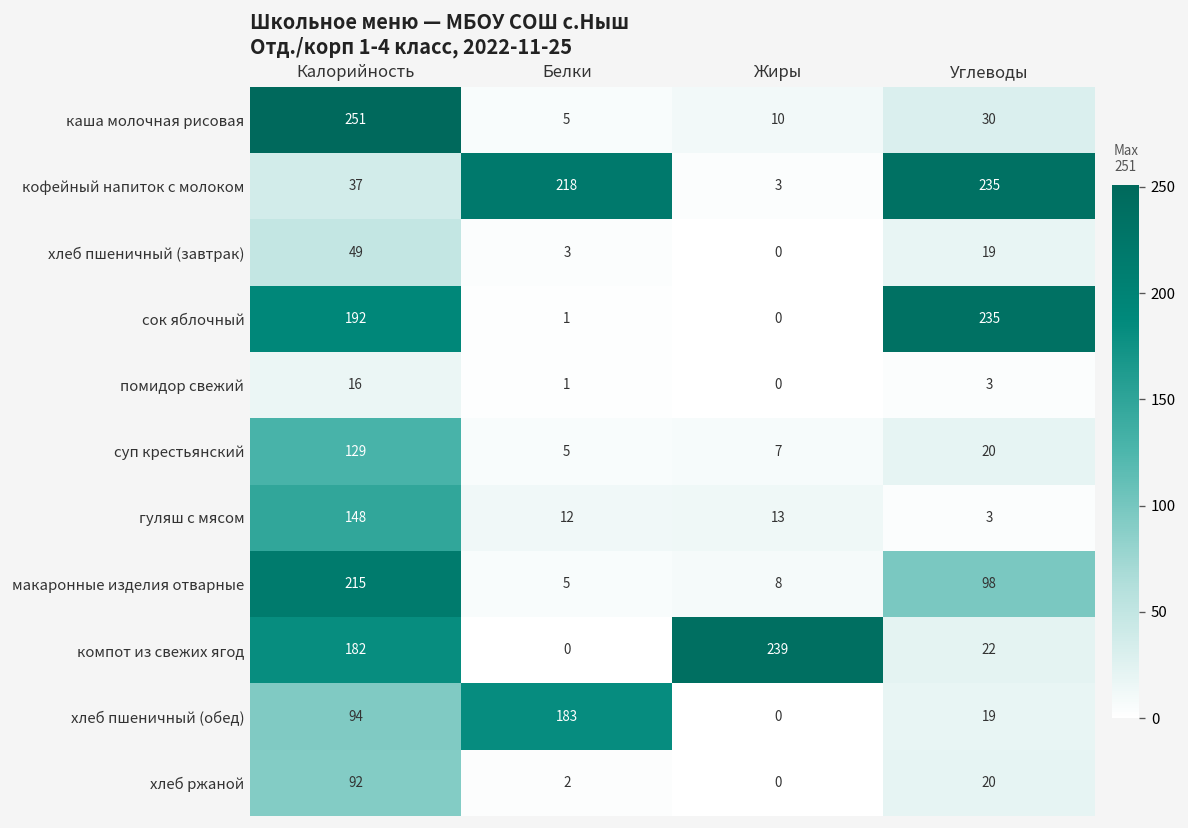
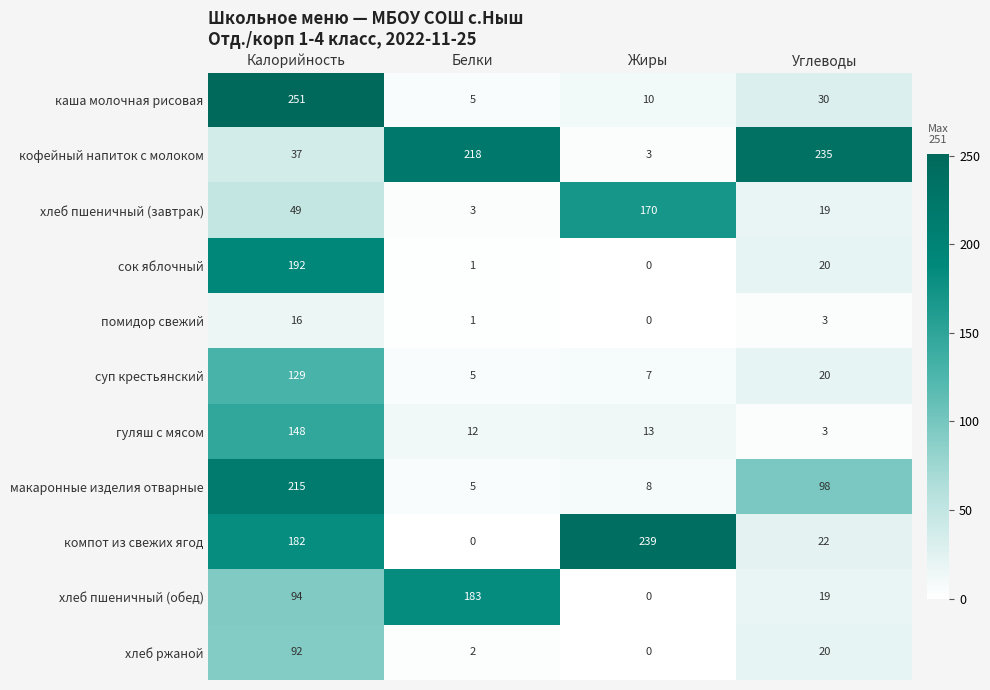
хлеб пшеничный (завтрак), Жиры: 0 -> 170
сок яблочный, Углеводы: 235 -> 20
